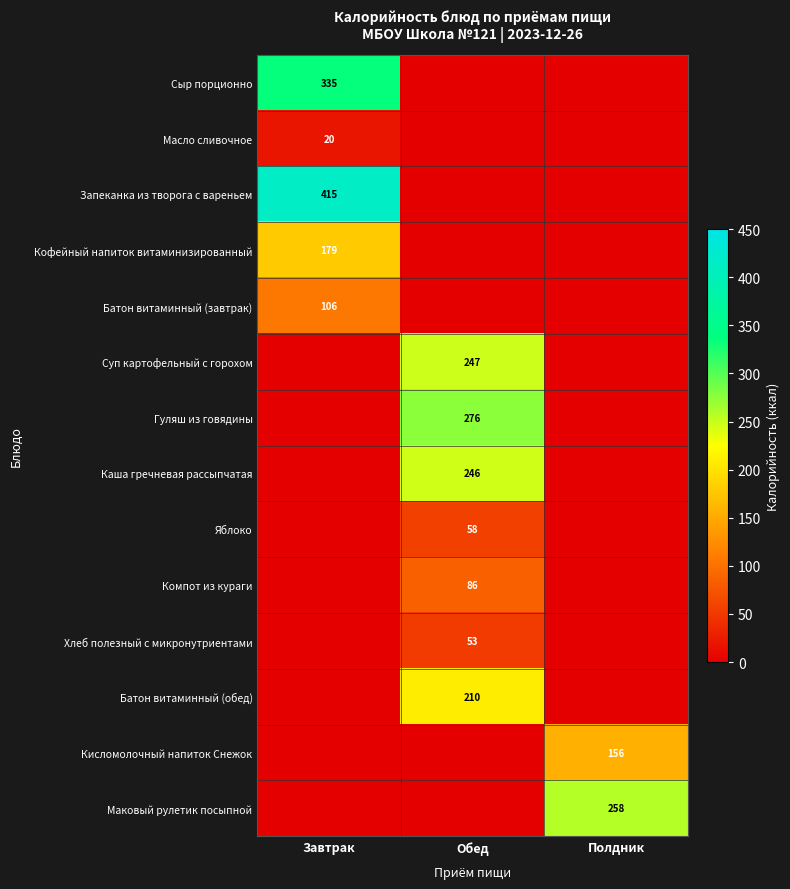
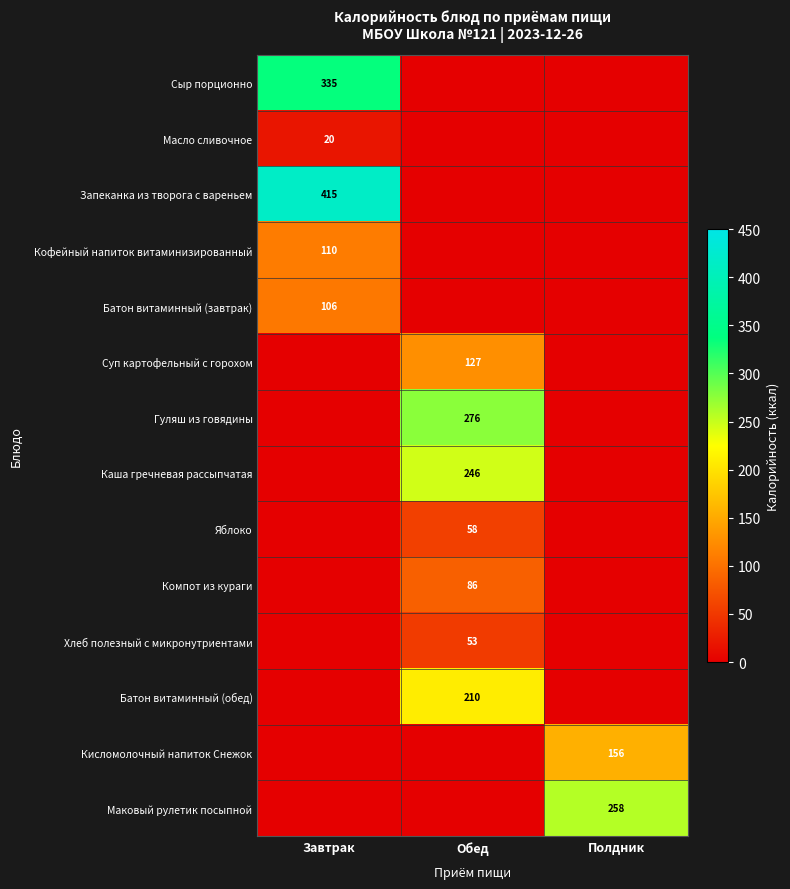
Кофейный напиток витаминизированный, Завтрак: 179 -> 110
Суп картофельный с горохом, Обед: 247 -> 127
